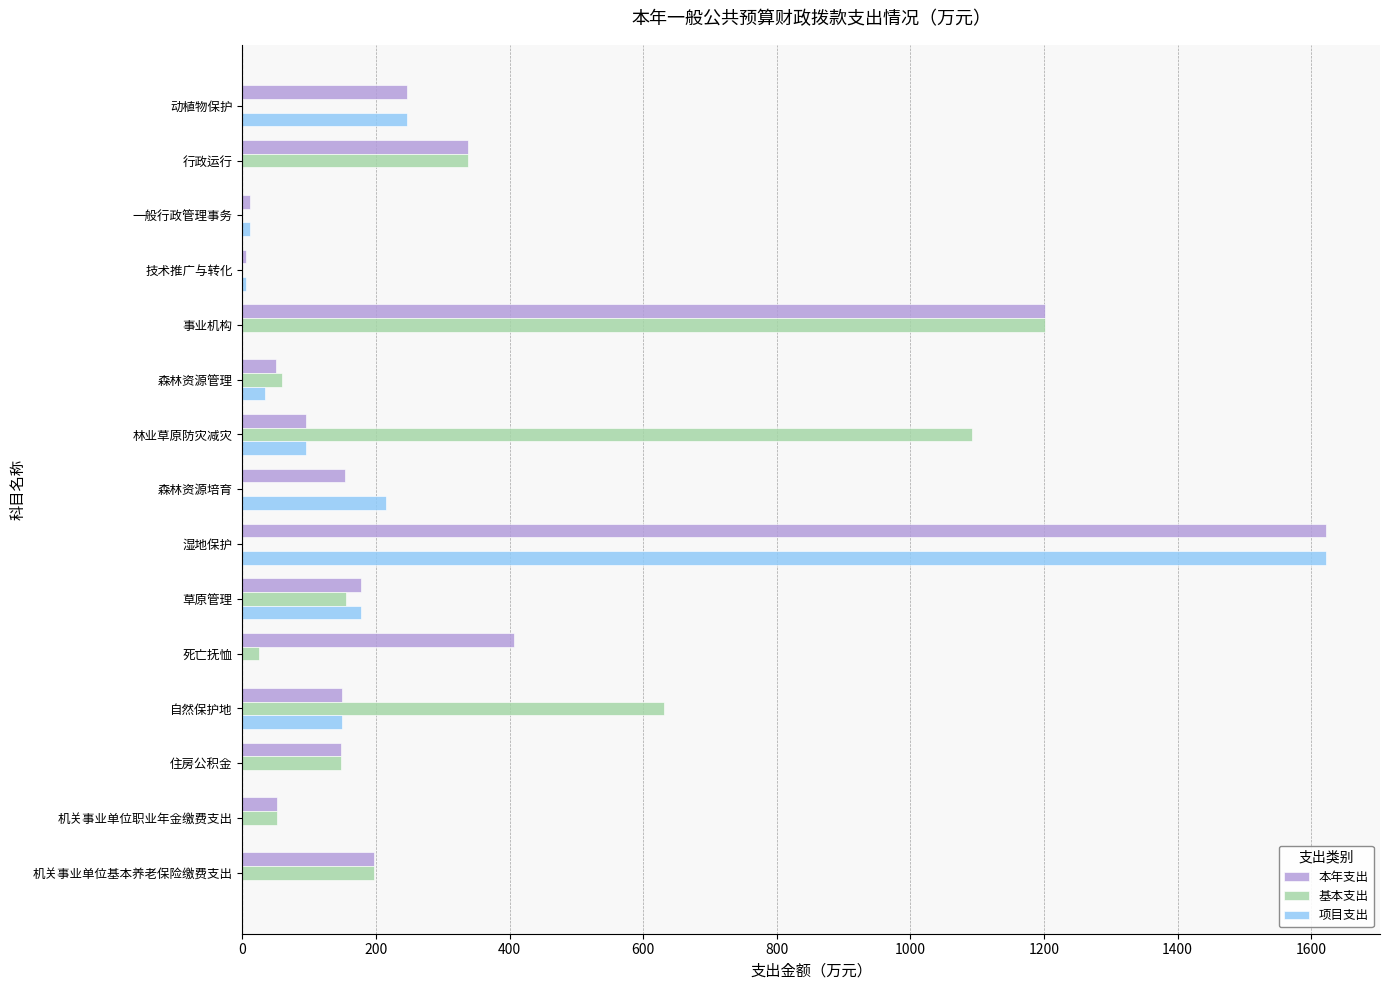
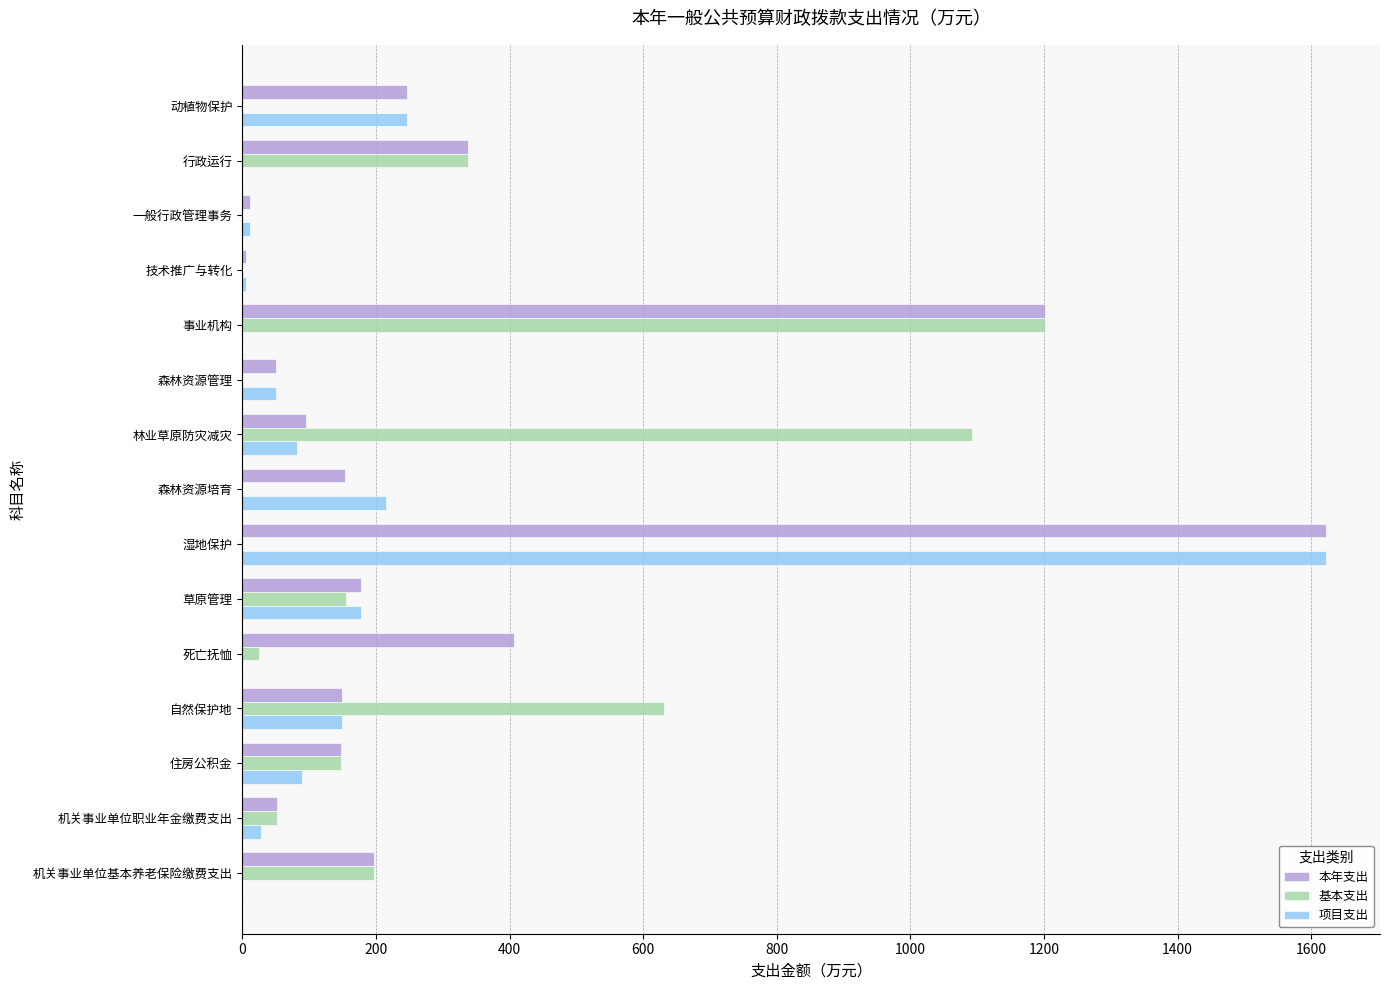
基本支出, 森林资源管理: 60 -> 0
项目支出, 森林资源管理: 30 -> 50
项目支出, 林业草原防灾减灾: 90 -> 80
项目支出, 住房公积金: 0 -> 90
项目支出, 机关事业单位职业年金缴费支出: 0 -> 30
